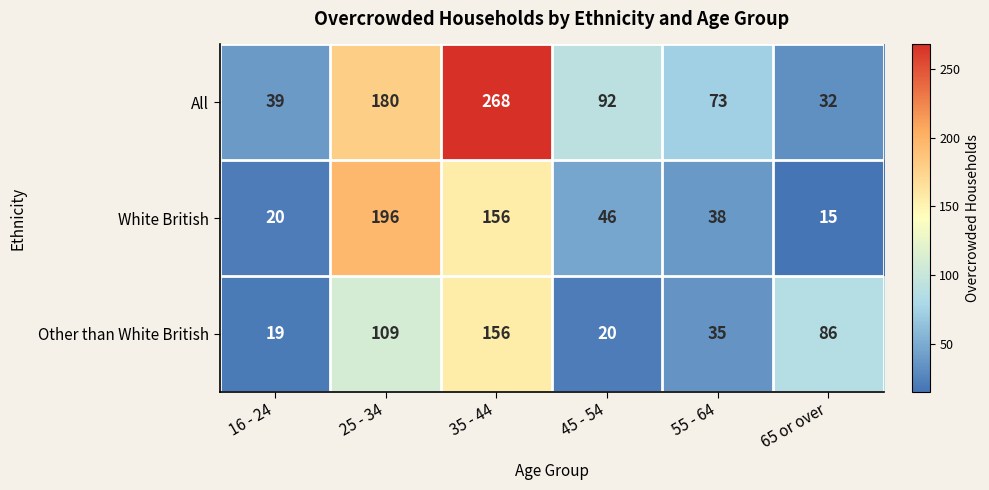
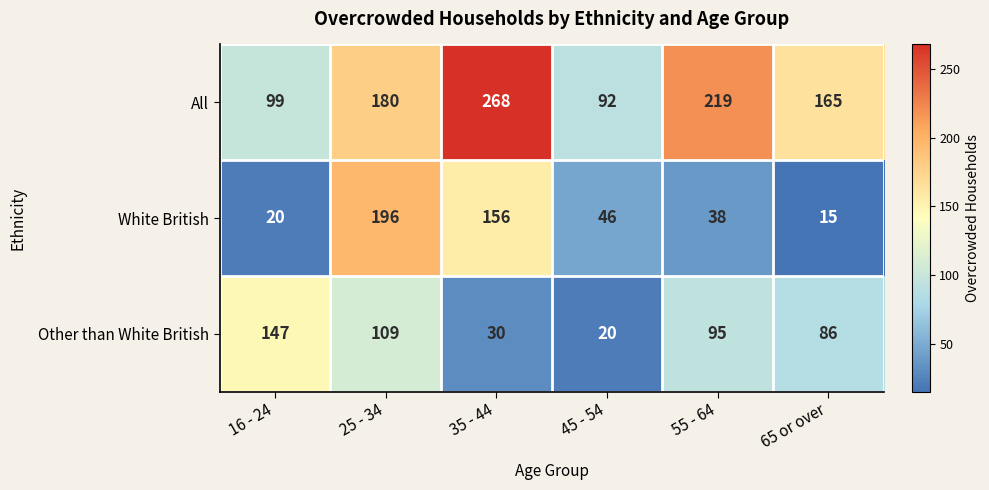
All, 16 - 24: 39 -> 99
All, 55 - 64: 73 -> 219
All, 65 or over: 32 -> 165
Other than White British, 16 - 24: 19 -> 147
Other than White British, 35 - 44: 156 -> 30
Other than White British, 55 - 64: 35 -> 95
